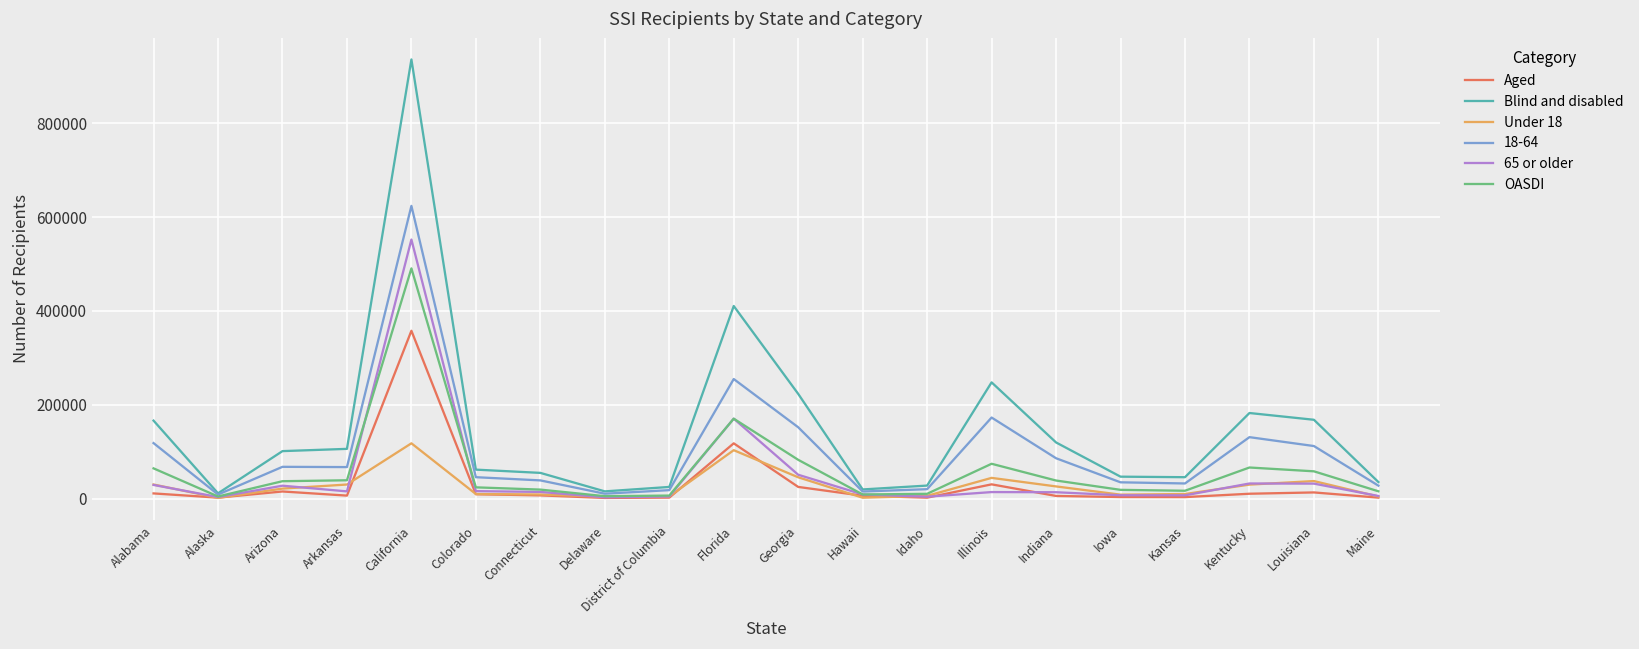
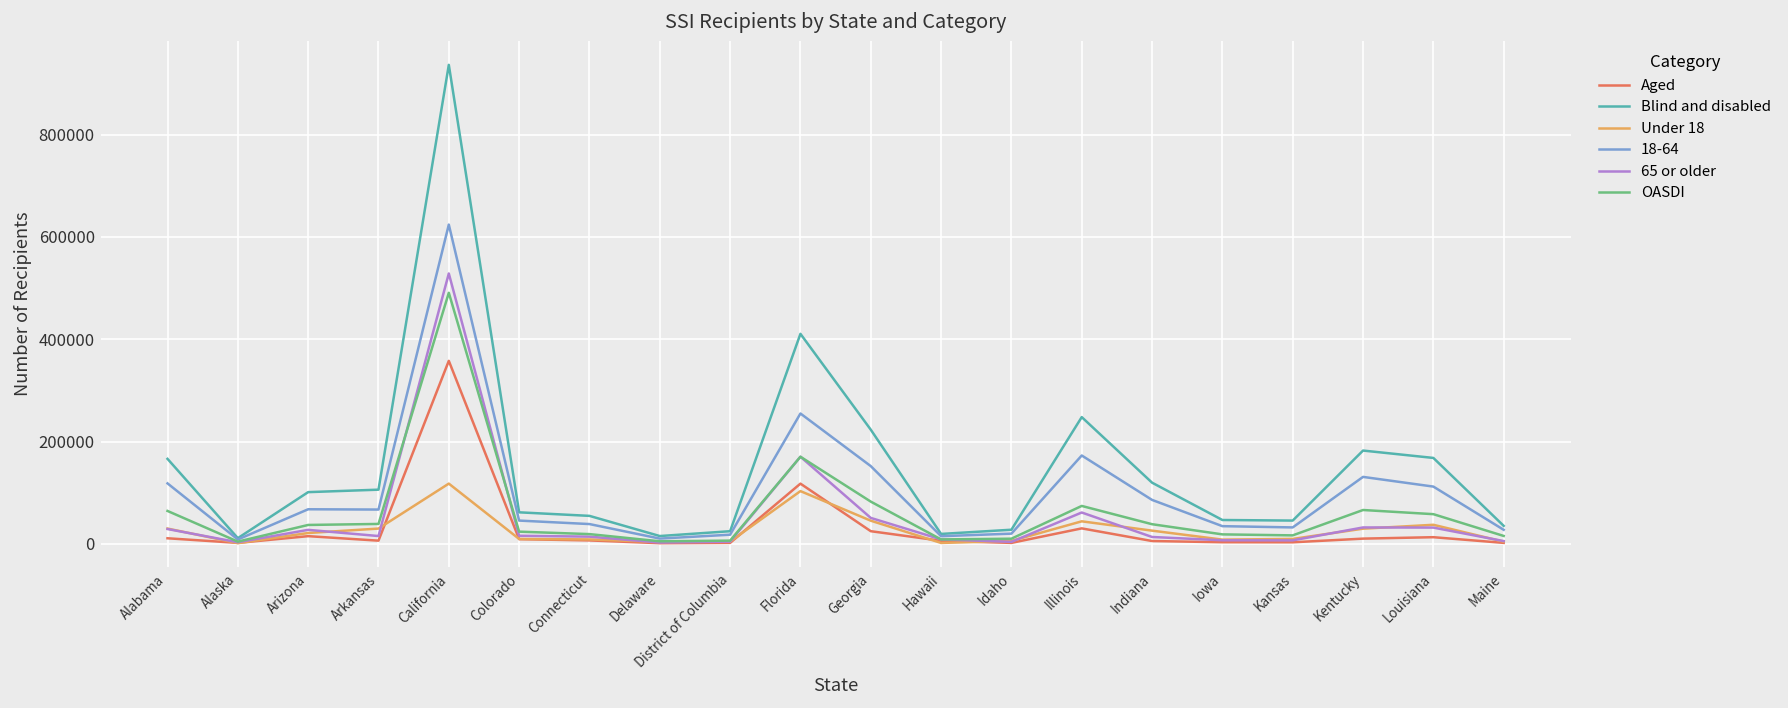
65 or older, California: 550000 -> 530000
65 or older, Illinois: 10000 -> 60000
